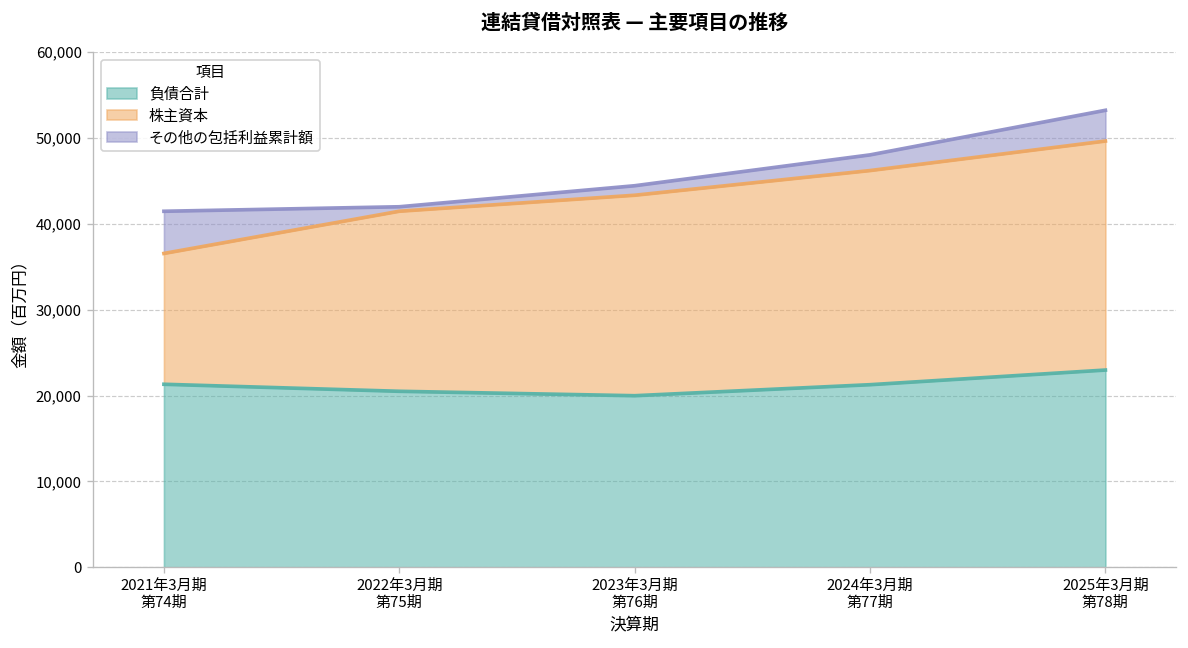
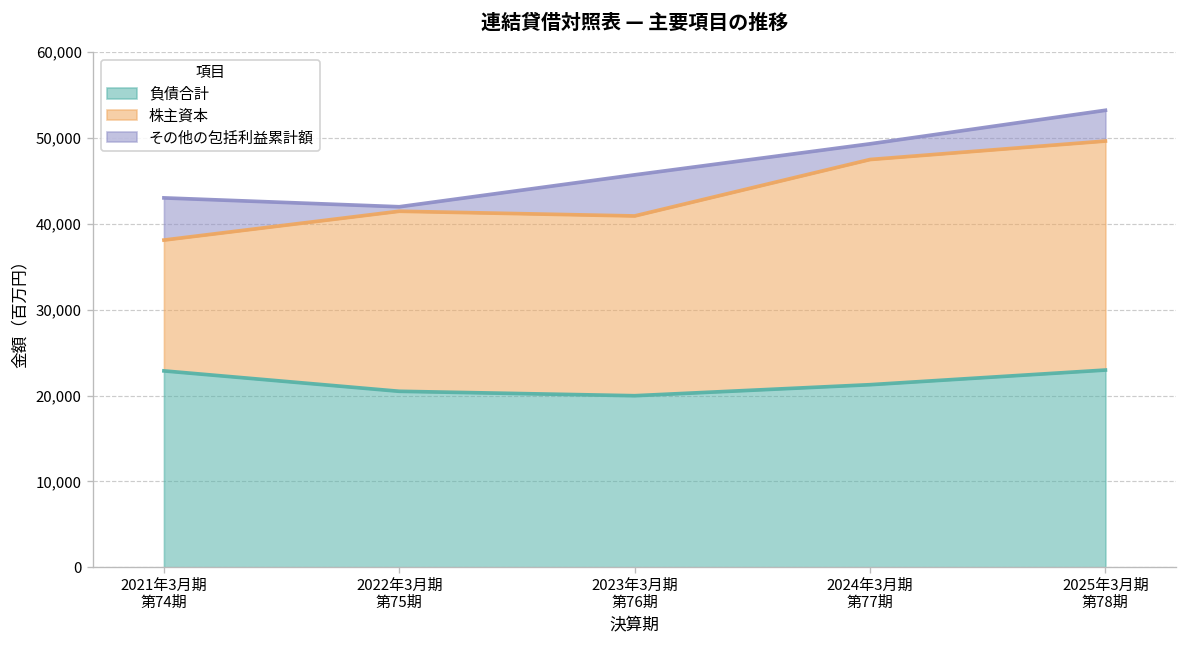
負債合計, 2021年3月期 第74期: 21,000 -> 23,000
株主資本, 2023年3月期 第76期: 23,000 -> 21,000
その他の包括利益累計額, 2023年3月期 第76期: 1,000 -> 5,000
株主資本, 2024年3月期 第77期: 25,000 -> 26,000
